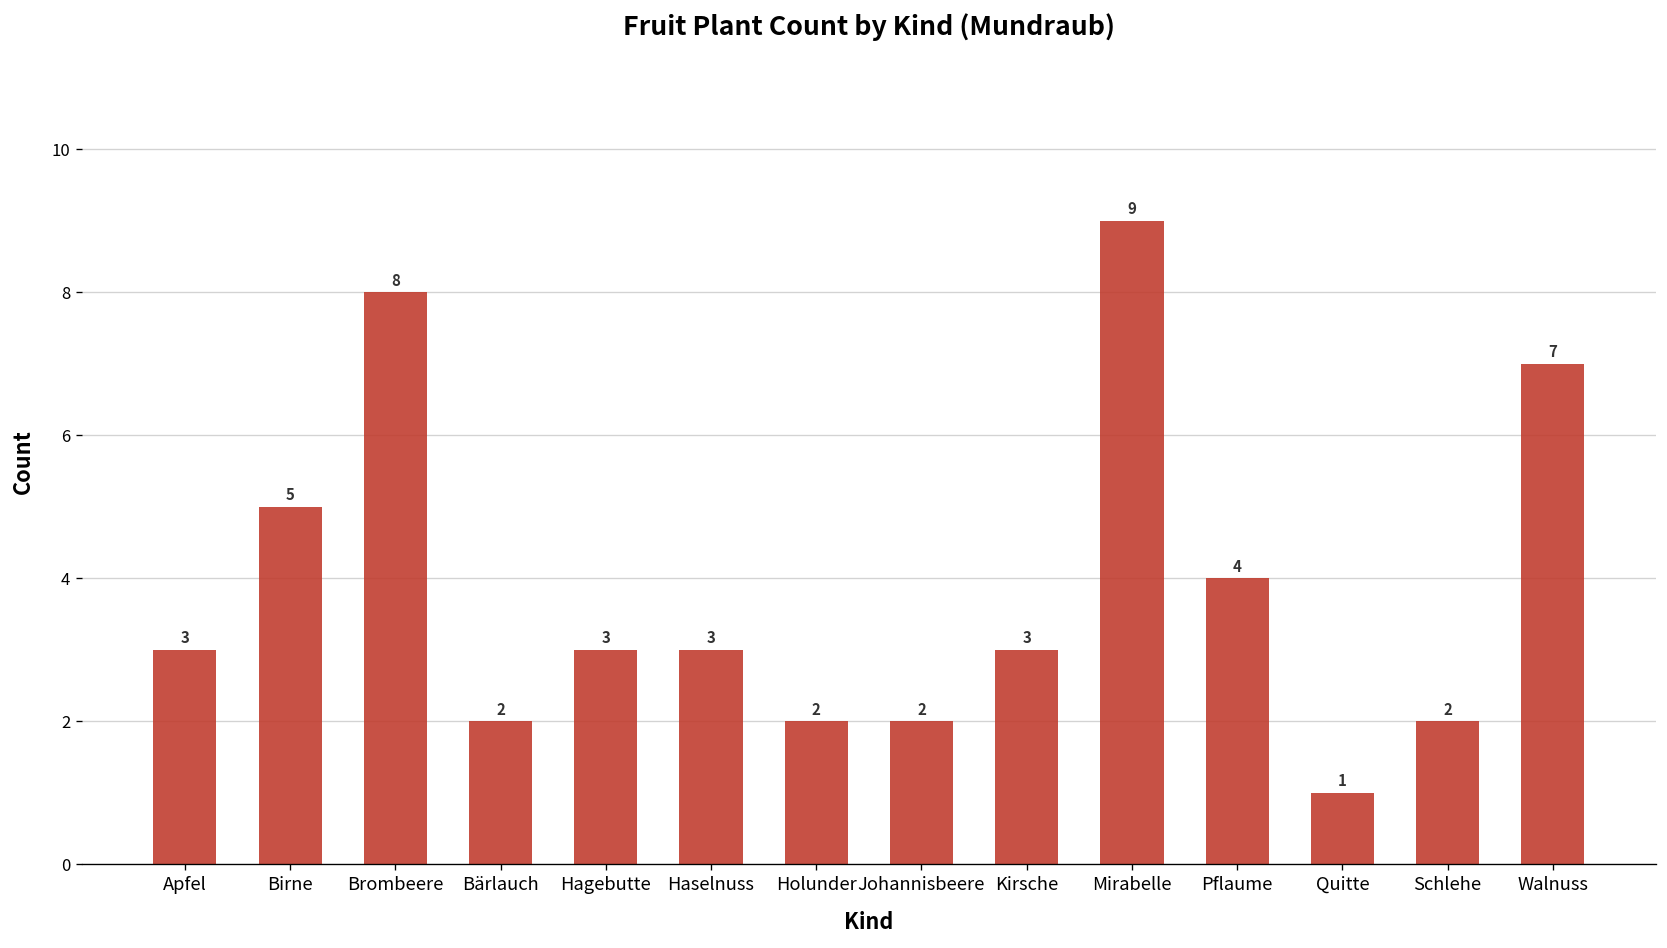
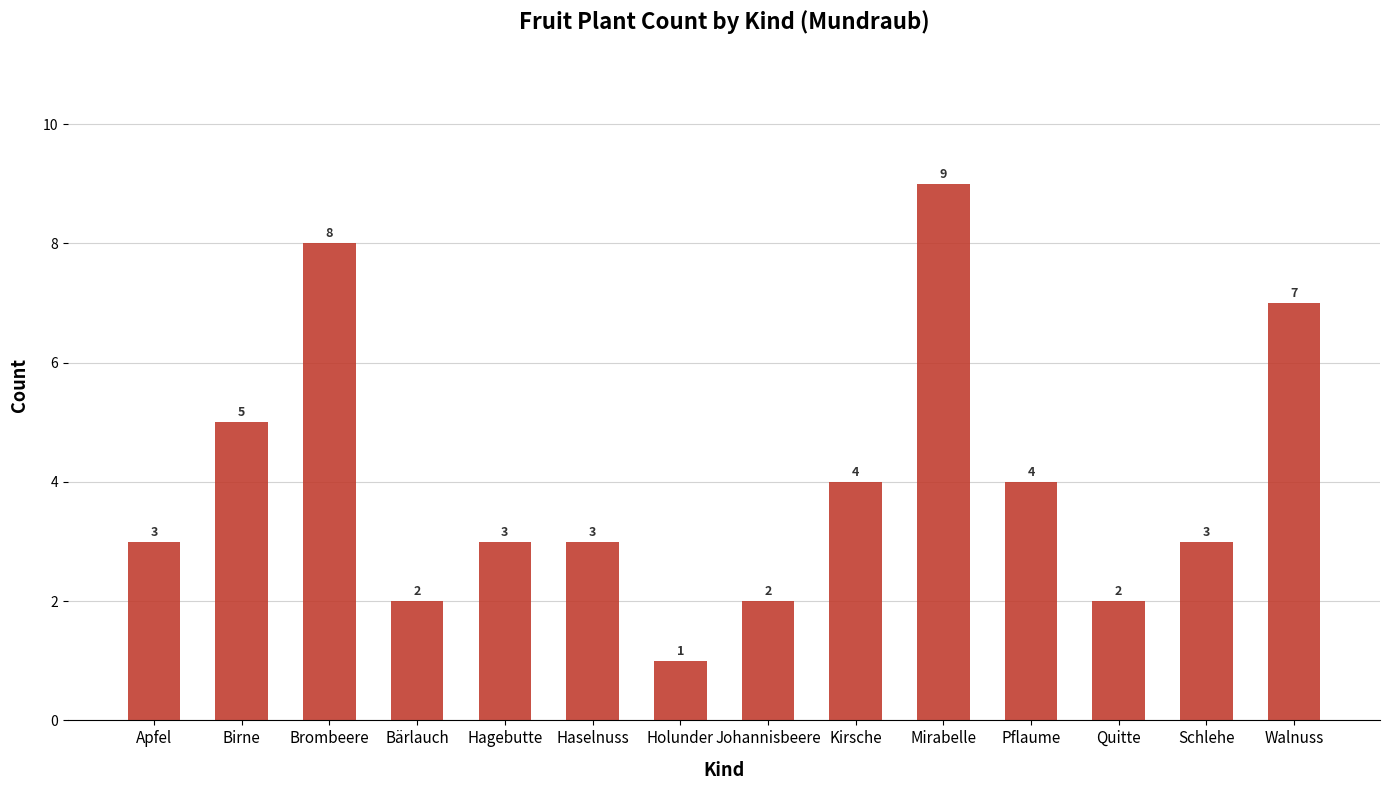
Holunder: 2 -> 1
Kirsche: 3 -> 4
Quitte: 1 -> 2
Schlehe: 2 -> 3
